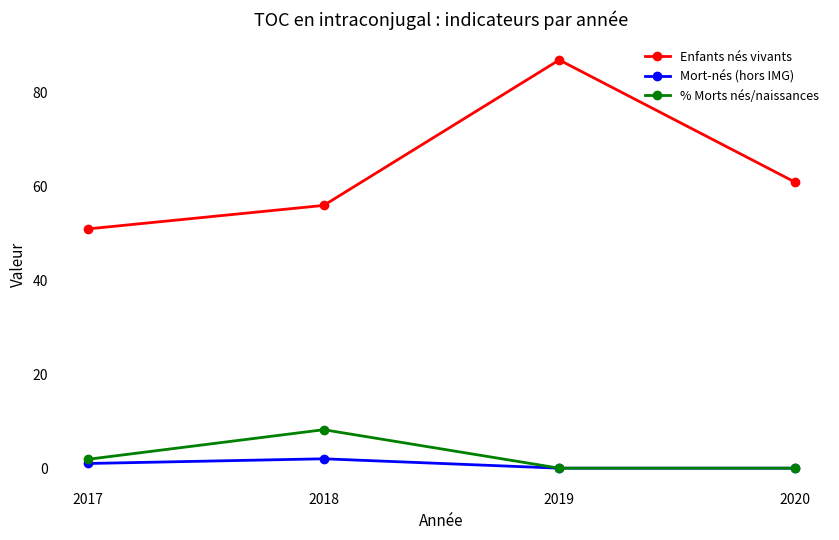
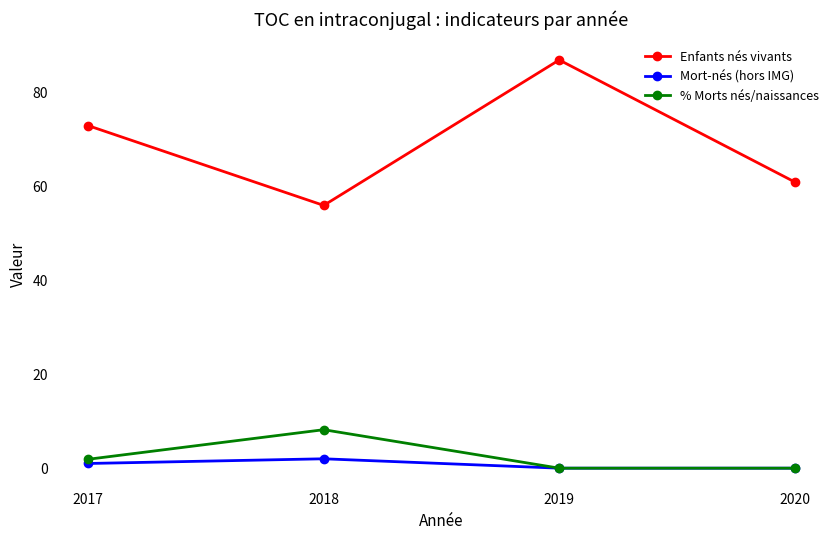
Enfants nés vivants, 2017: 51 -> 73
